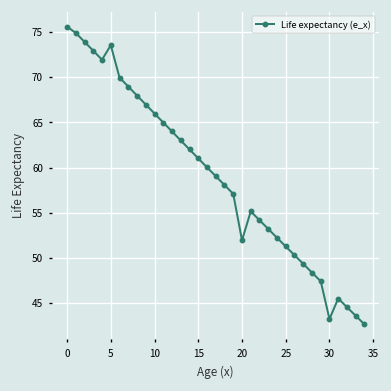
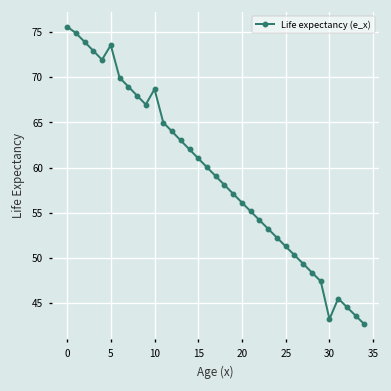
10: 66 -> 69
20: 52 -> 56
